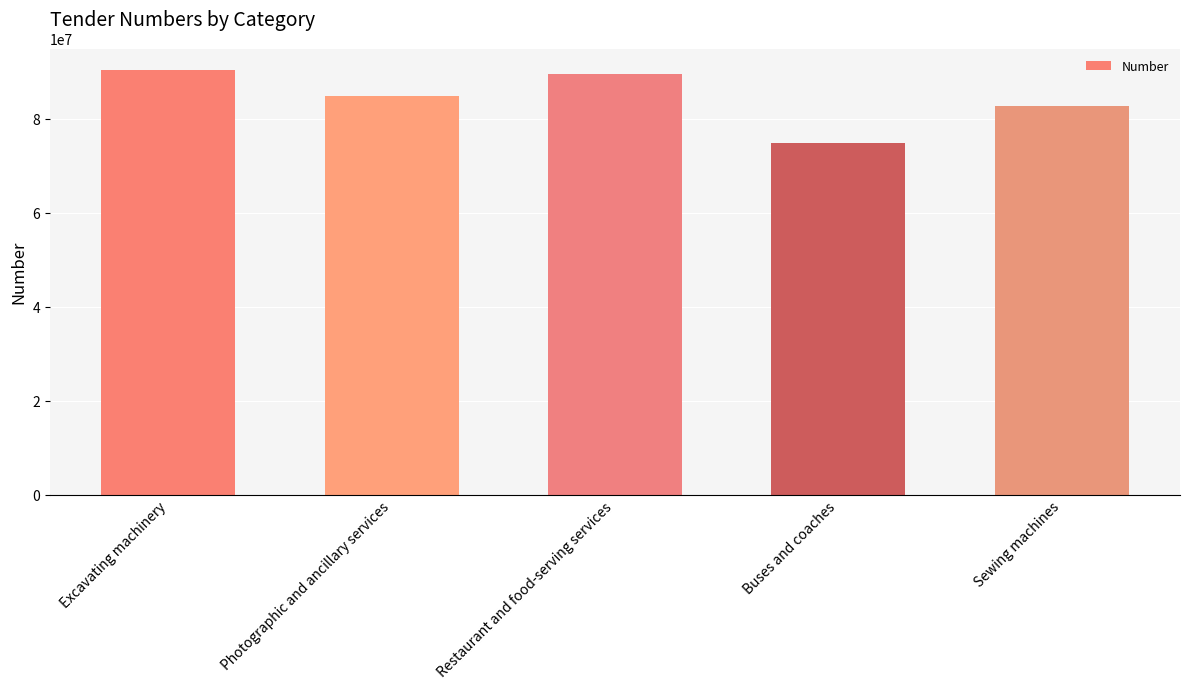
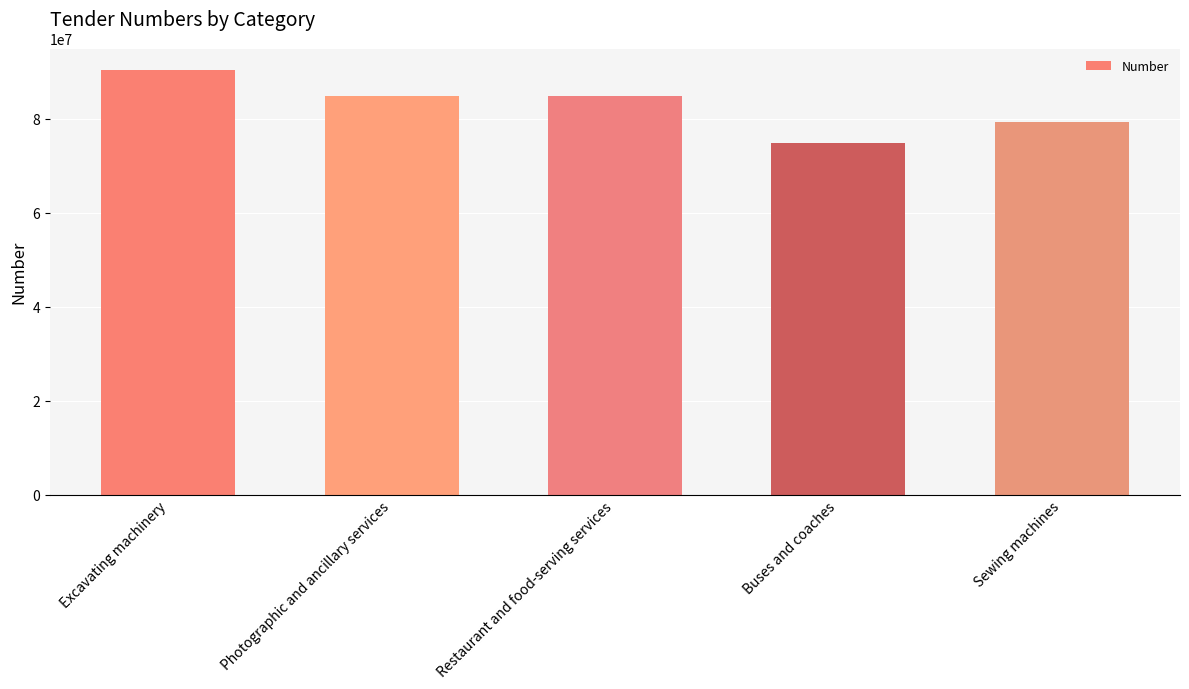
Restaurant and food-serving services: 90000000 -> 85000000
Sewing machines: 83000000 -> 79000000
